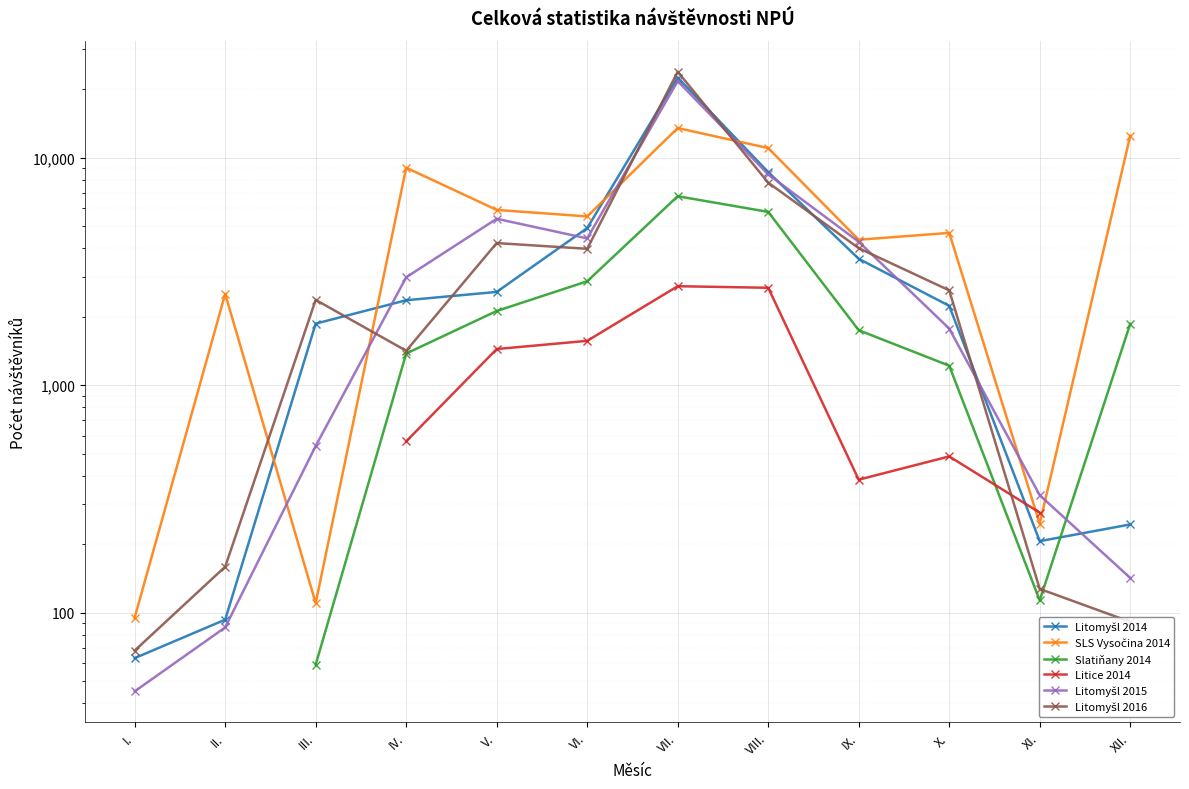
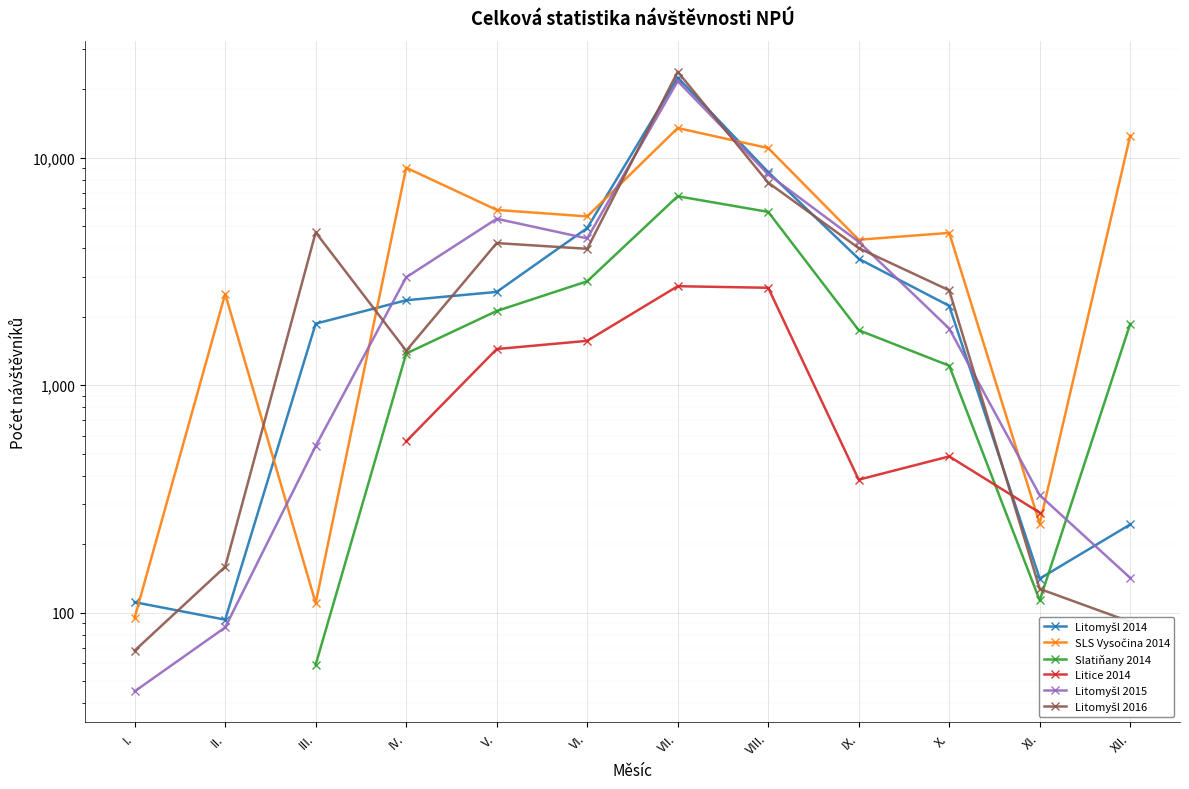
Litomyšl 2014, I.: 63 -> 110
Litomyšl 2016, III.: 2,400 -> 4,700
Litomyšl 2014, XI.: 210 -> 140
